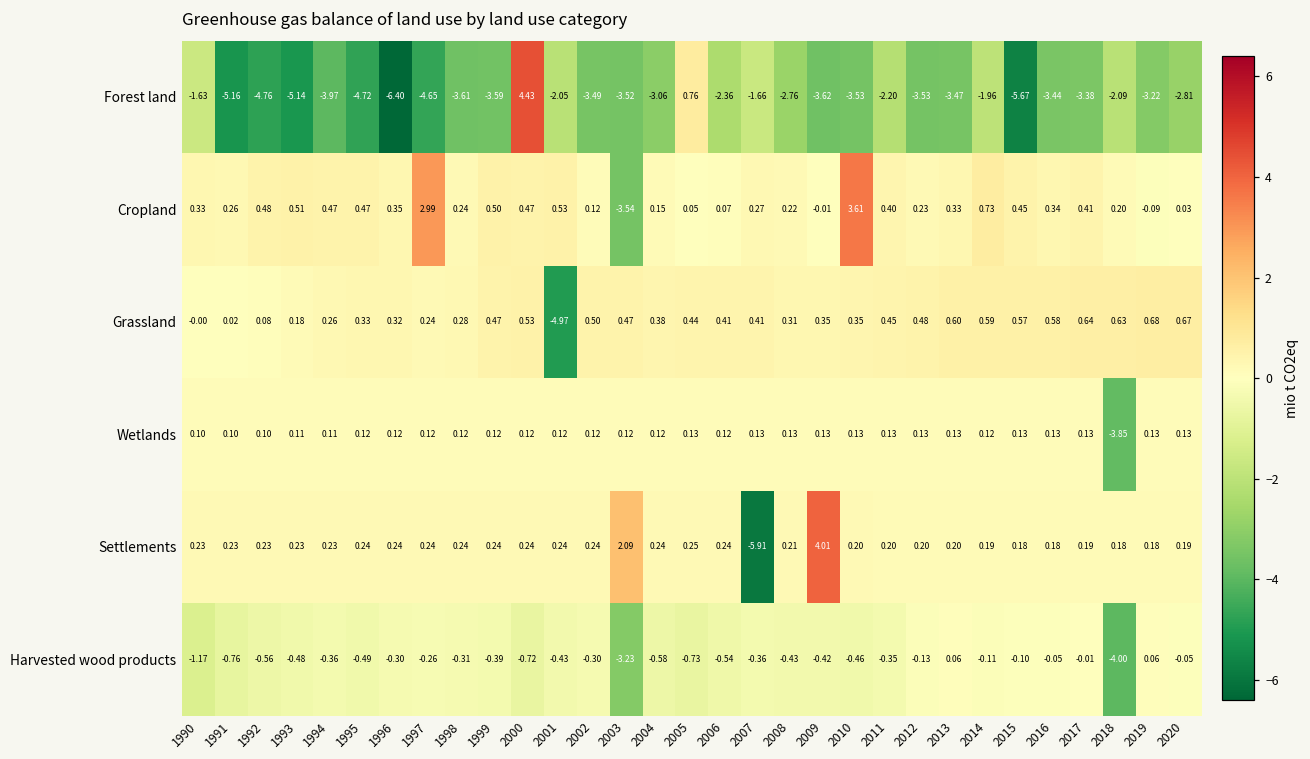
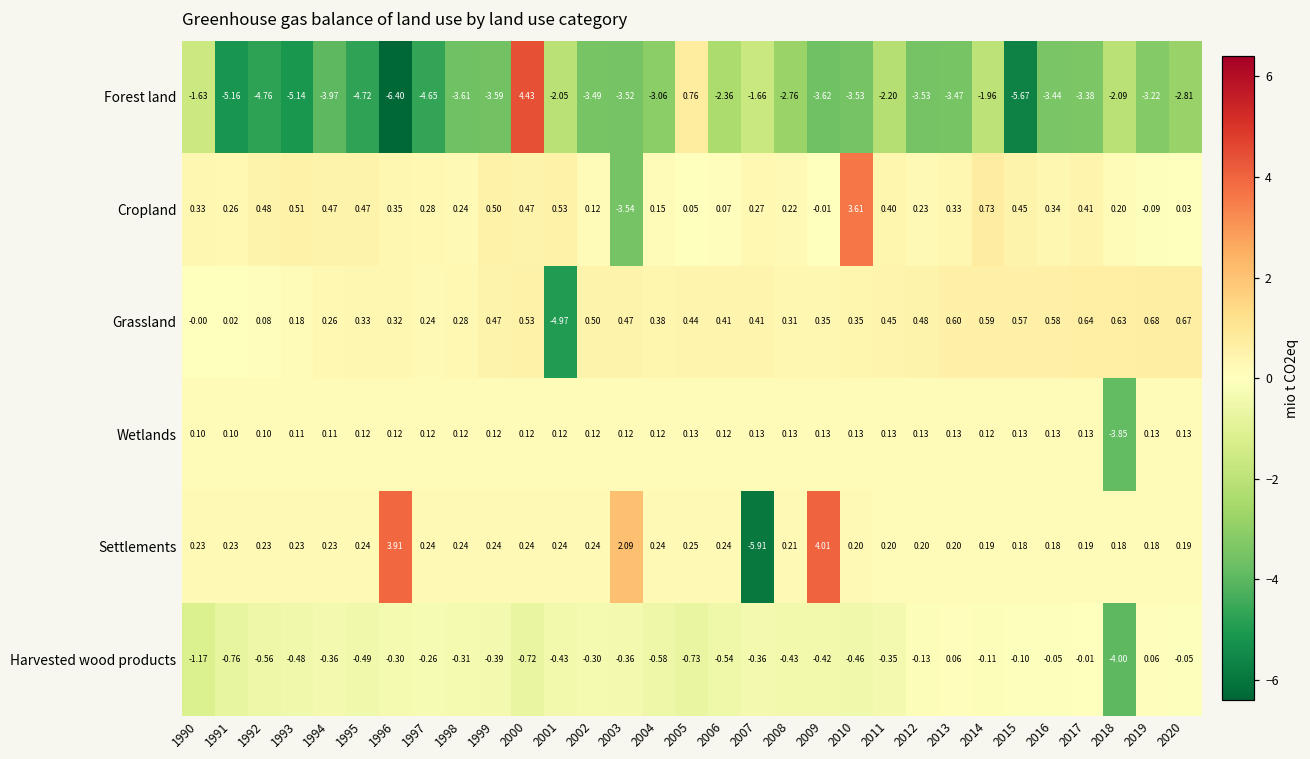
Cropland, 1997: 2.99 -> 0.28
Settlements, 1996: 0.24 -> 3.91
Harvested wood products, 2003: -3.23 -> -0.36
